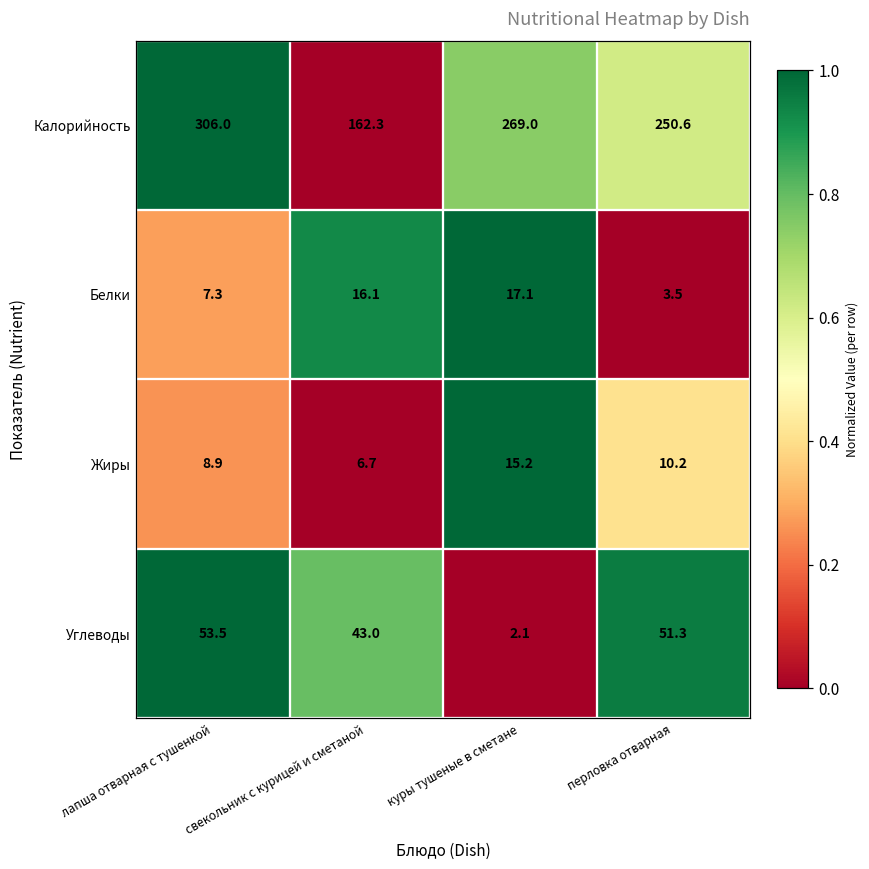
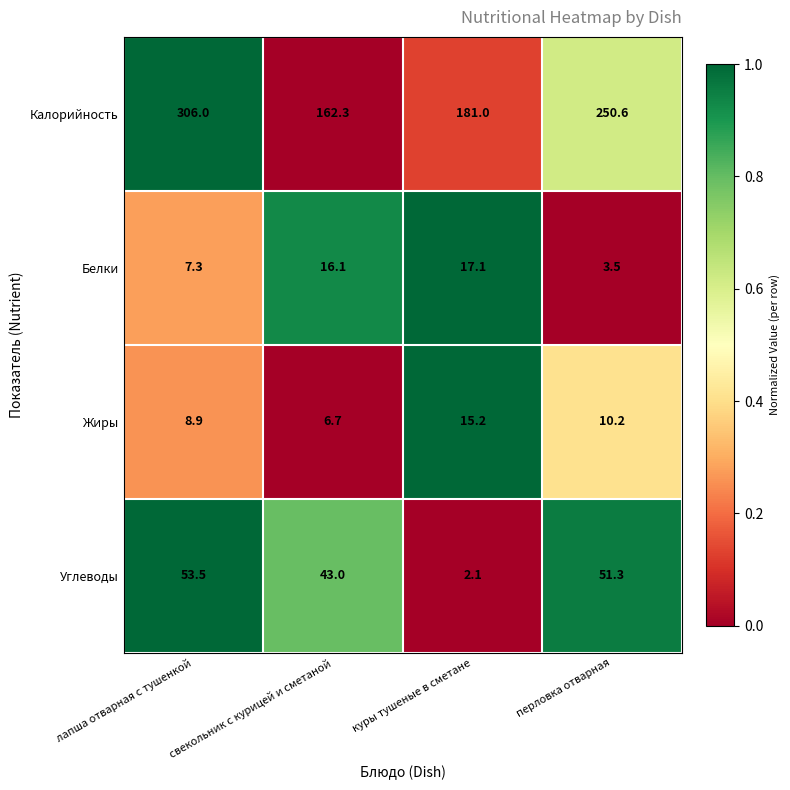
Калорийность, куры тушеные в сметане: 269.0 -> 181.0
